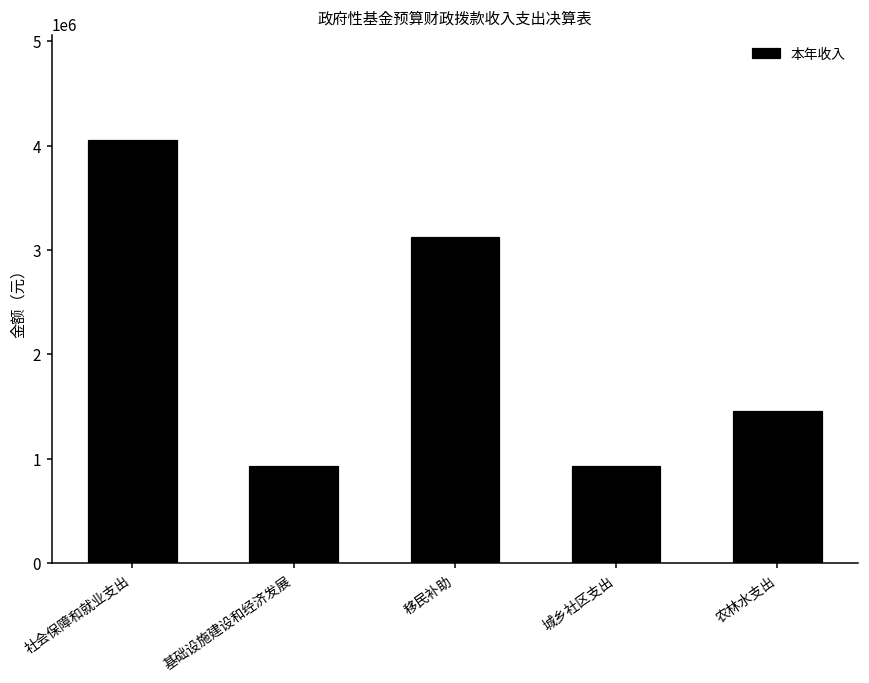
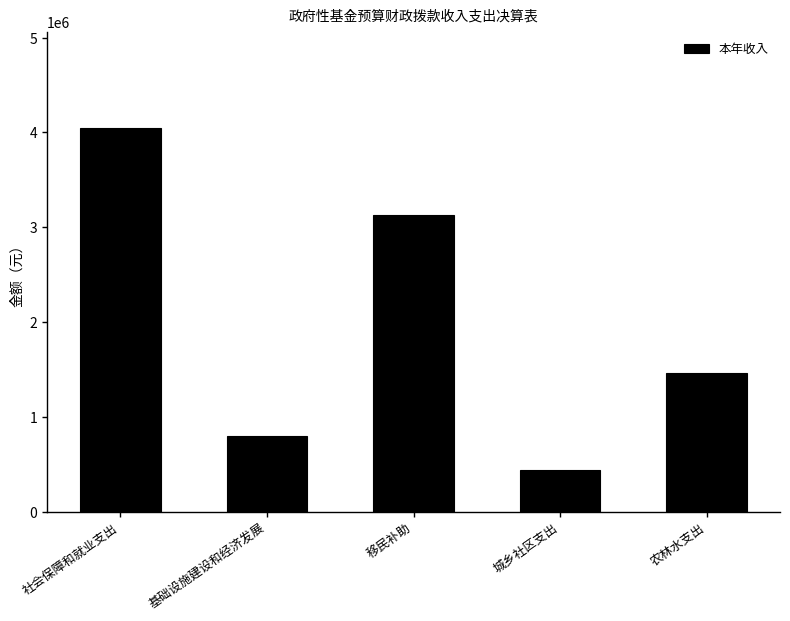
基础设施建设和经济发展: 900000 -> 800000
城乡社区支出: 900000 -> 400000
